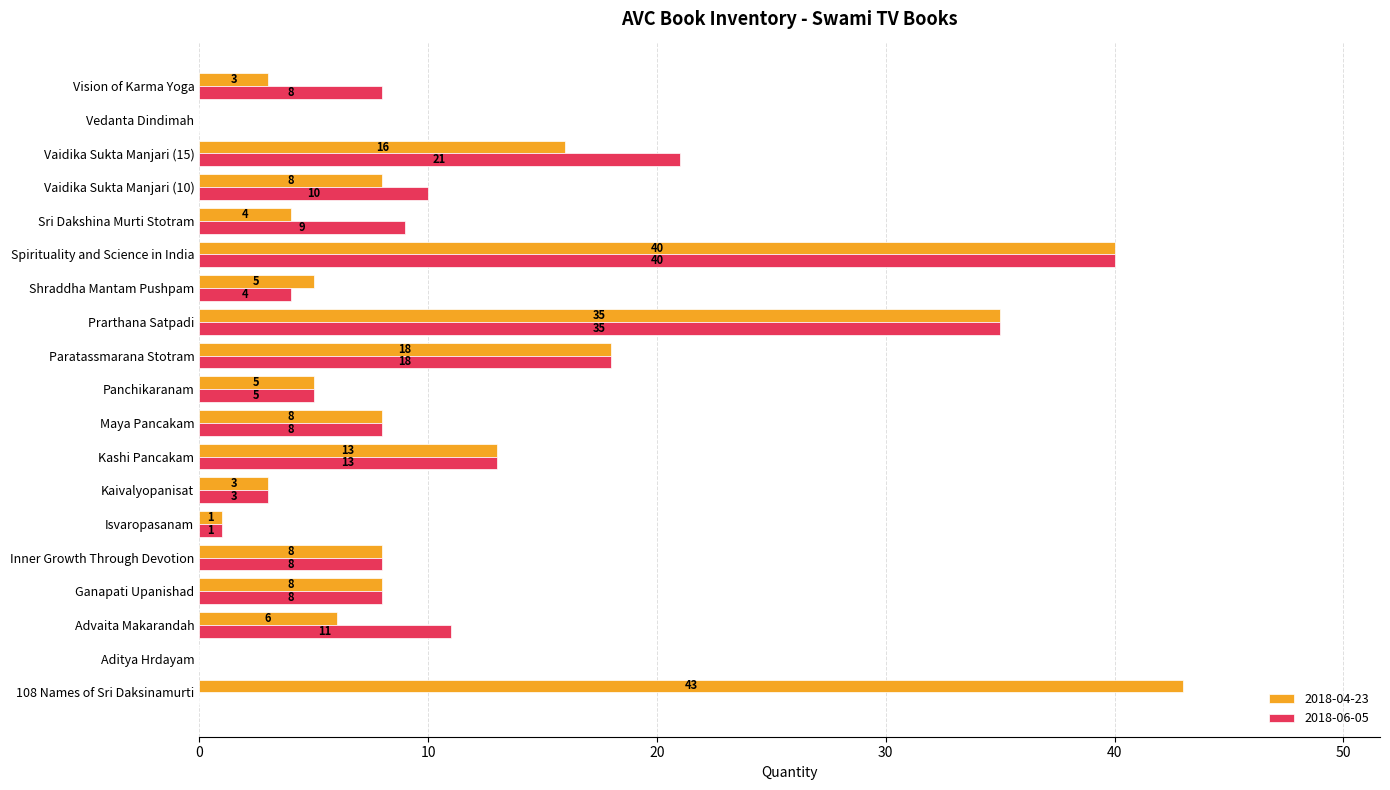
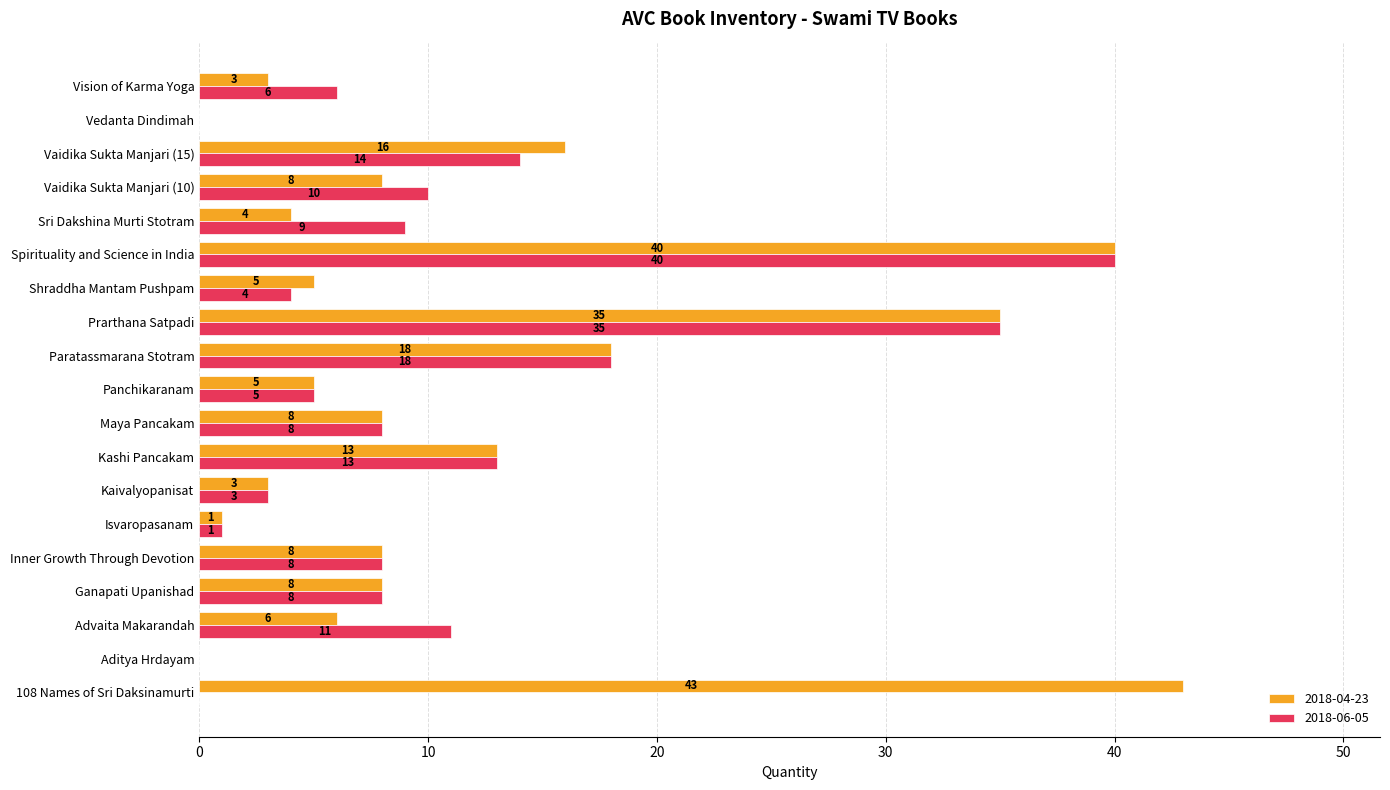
2018-06-05, Vision of Karma Yoga: 8 -> 6
2018-06-05, Vaidika Sukta Manjari (15): 21 -> 14
